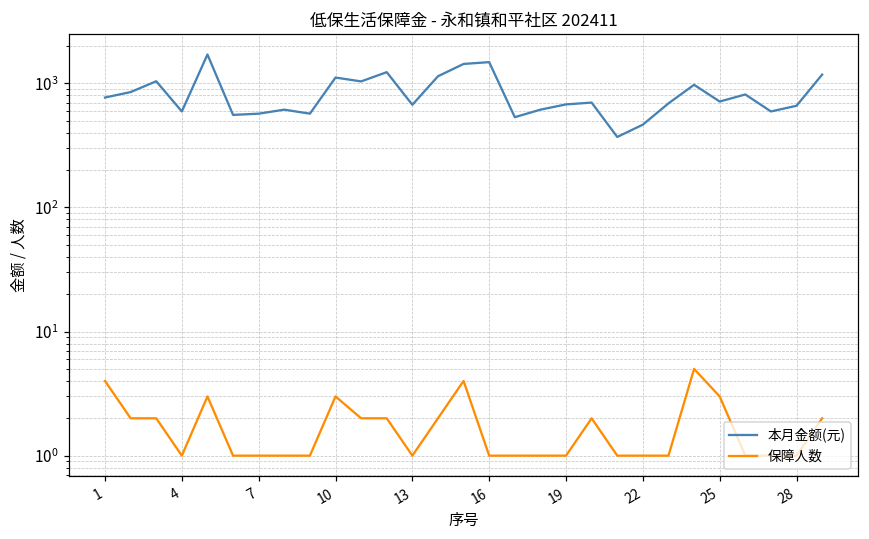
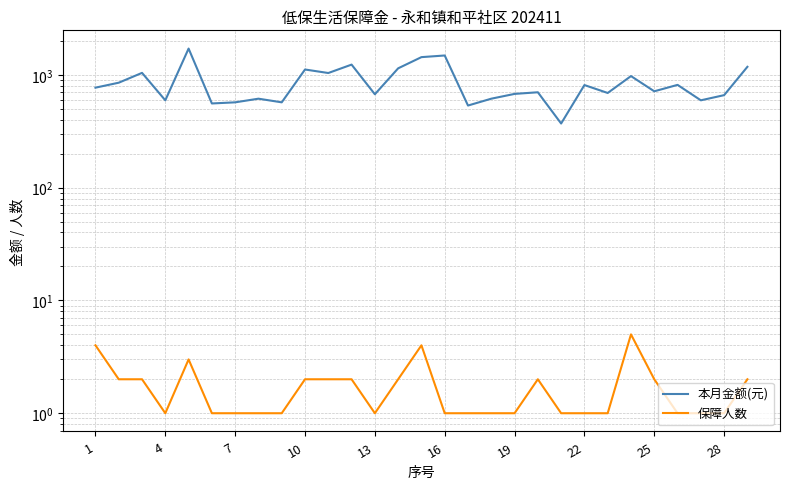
保障人数, 10: 3 -> 2
本月金额(元), 22: 470 -> 800
保障人数, 25: 3 -> 2
